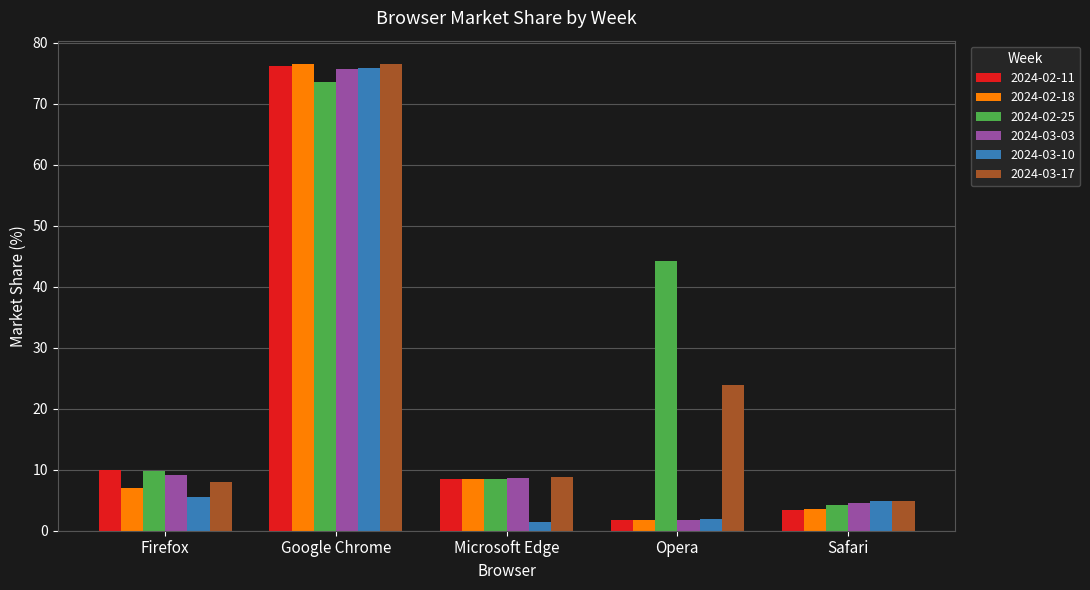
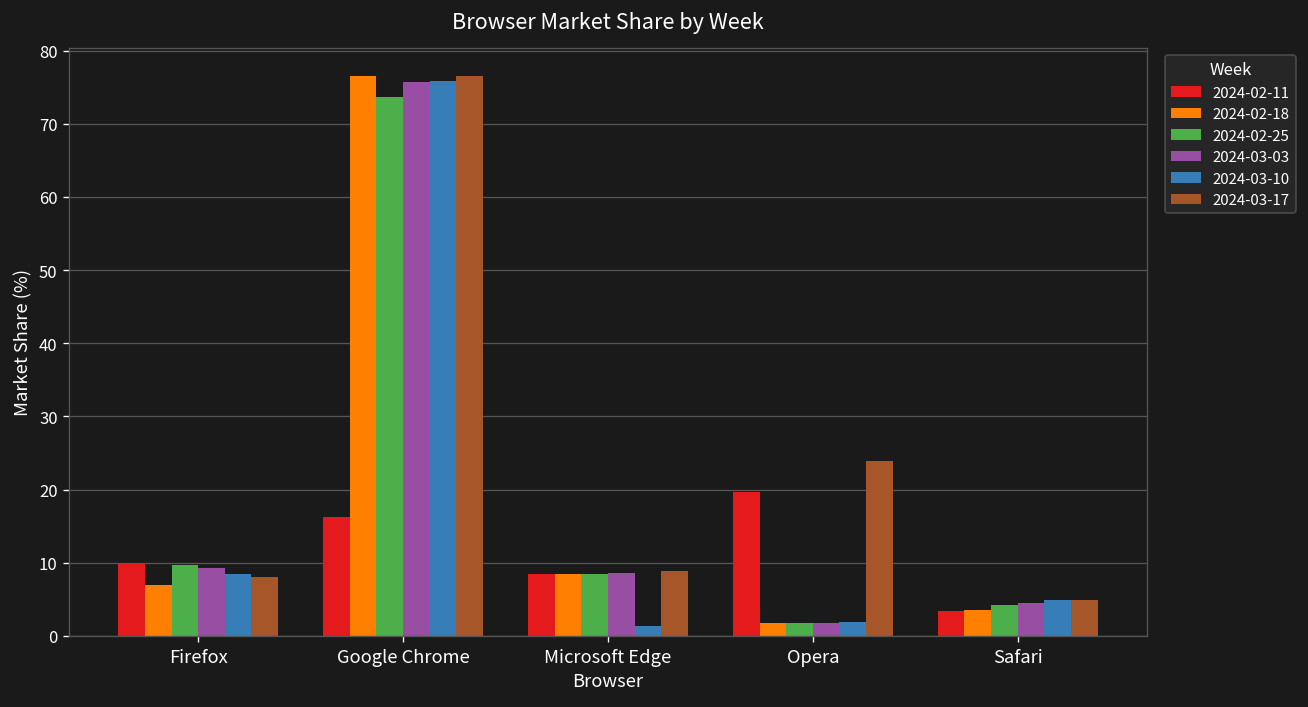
2024-03-10, Firefox: 6 -> 8
2024-02-11, Google Chrome: 76 -> 16
2024-02-11, Opera: 2 -> 20
2024-02-25, Opera: 44 -> 2
